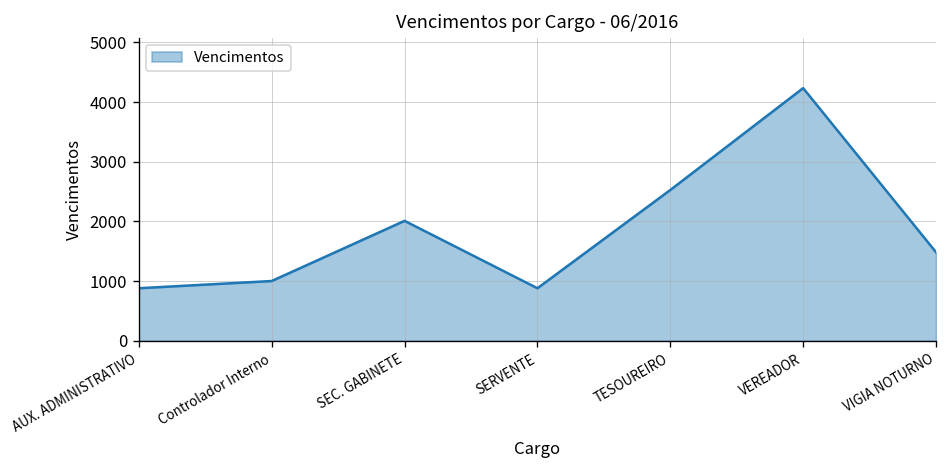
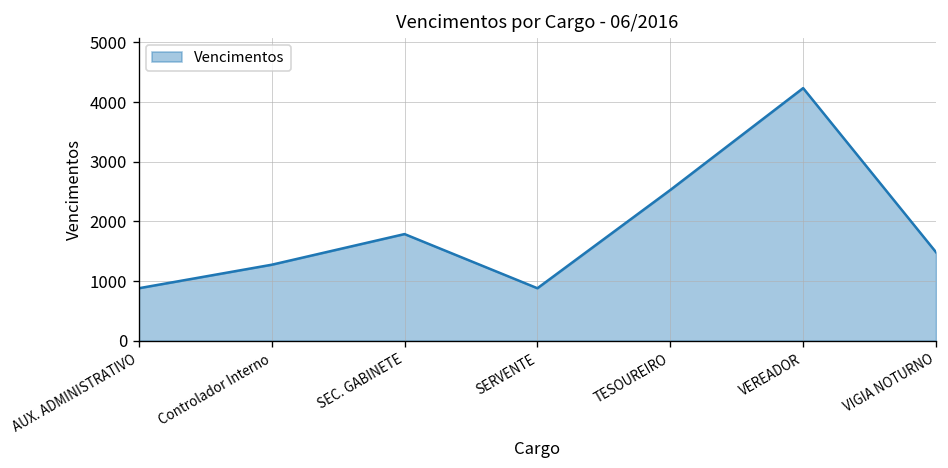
Controlador Interno: 1000 -> 1300
SEC. GABINETE: 2000 -> 1800
